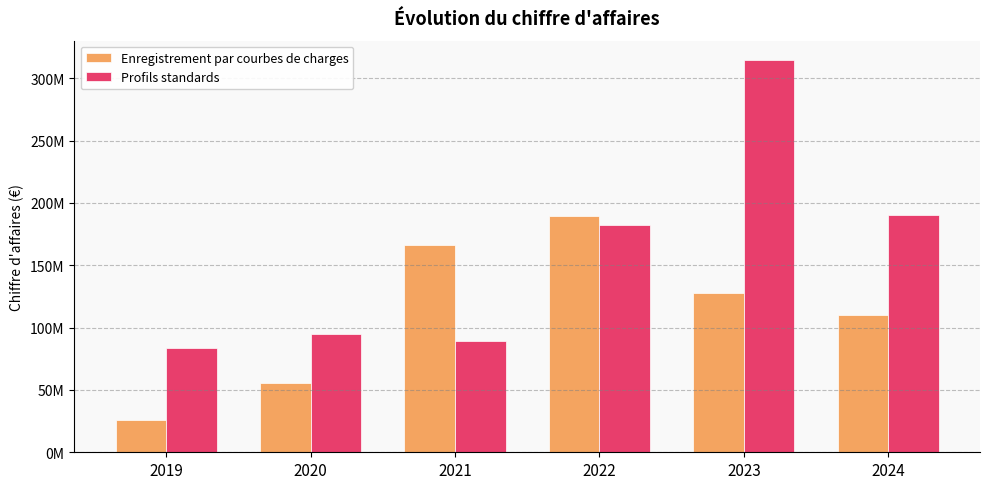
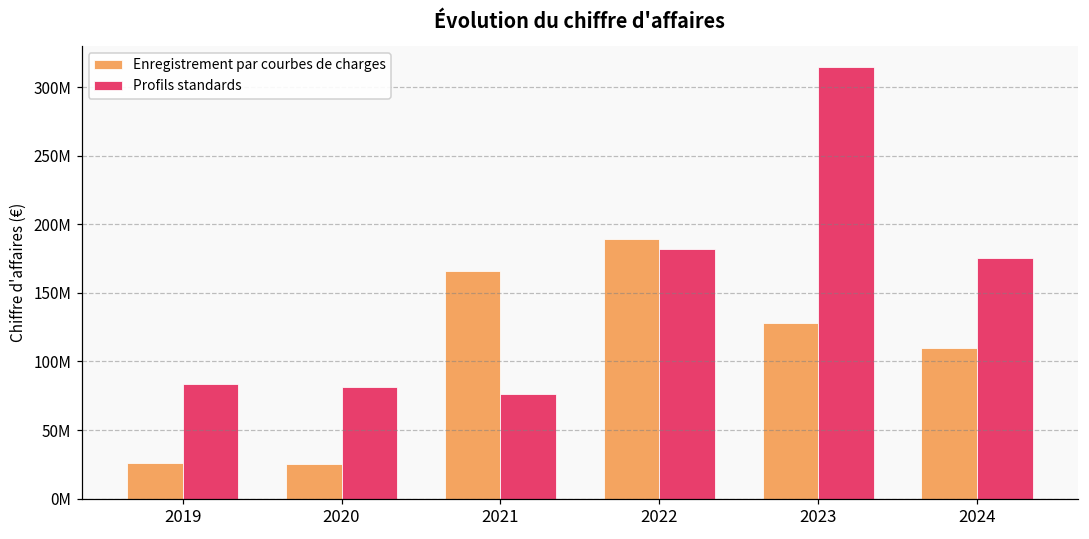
Enregistrement par courbes de charges, 2020: 56000000 -> 25000000
Profils standards, 2020: 95000000 -> 81000000
Profils standards, 2021: 90000000 -> 77000000
Profils standards, 2024: 191000000 -> 176000000
